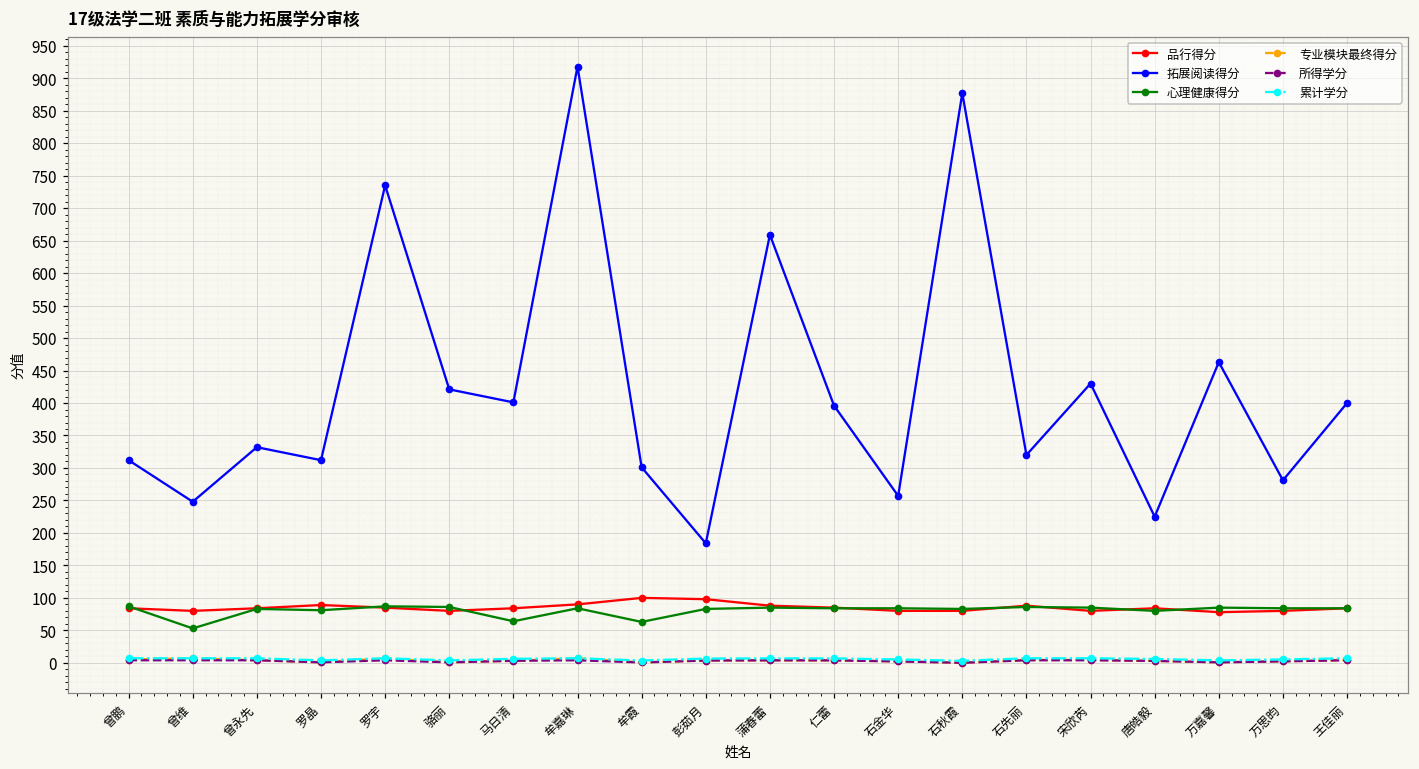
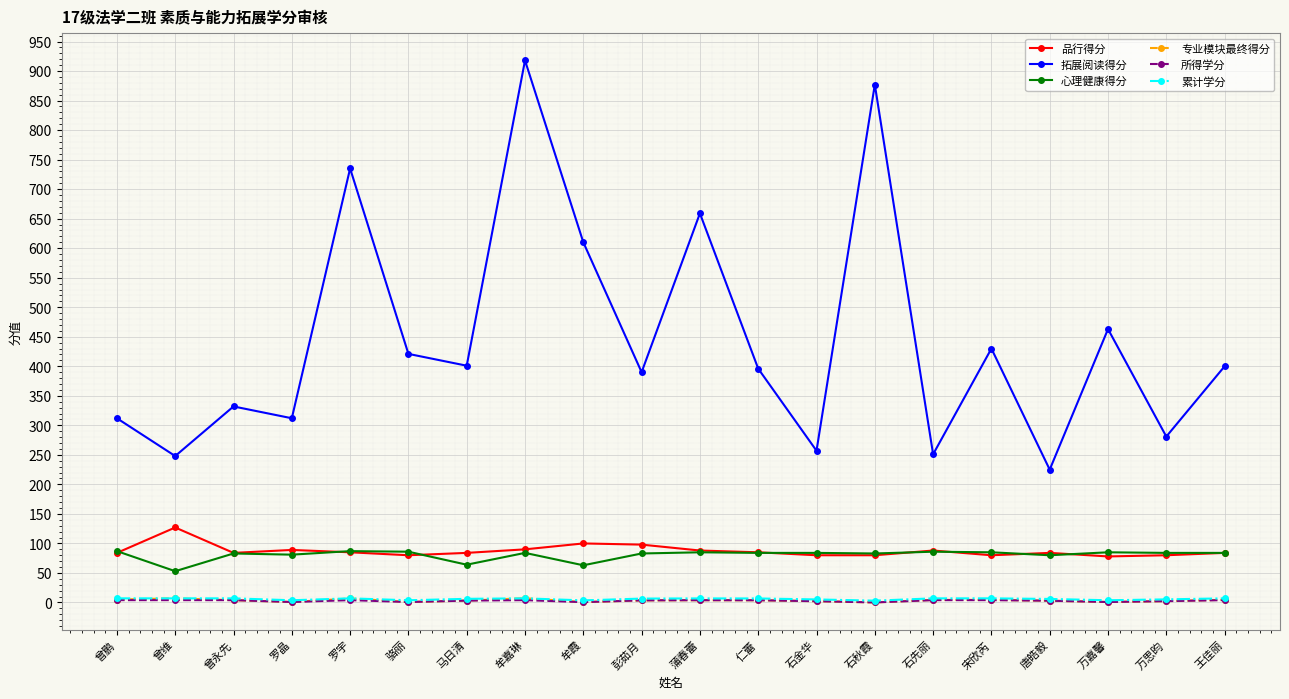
品行得分, 曾维: 80 -> 130
拓展阅读得分, 牟霞: 300 -> 610
拓展阅读得分, 彭茹月: 180 -> 390
拓展阅读得分, 石先丽: 320 -> 250
